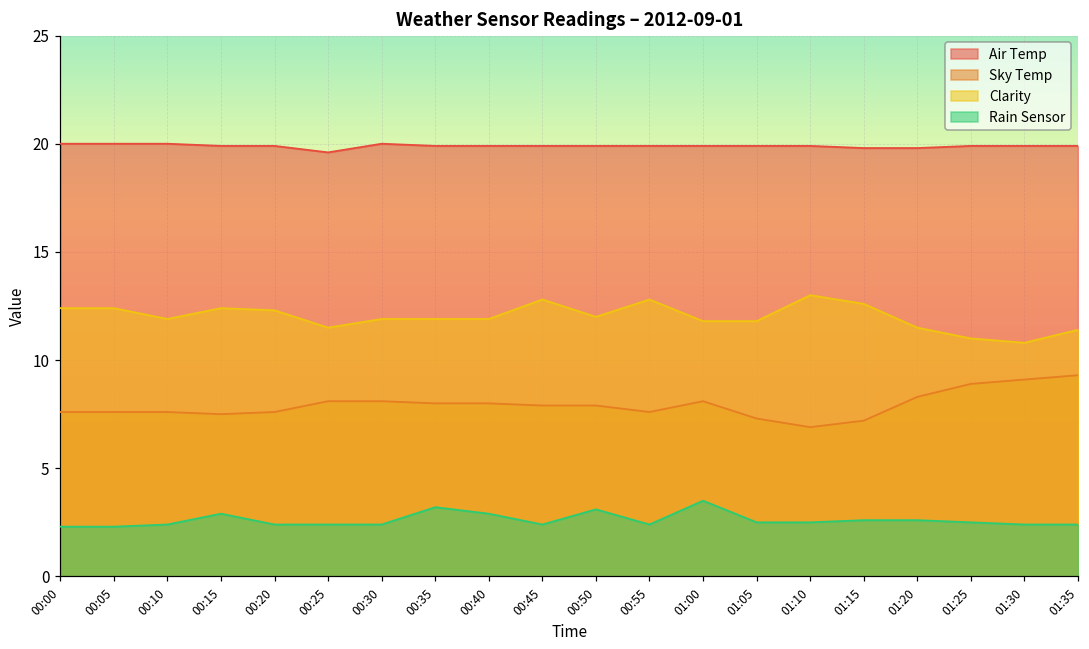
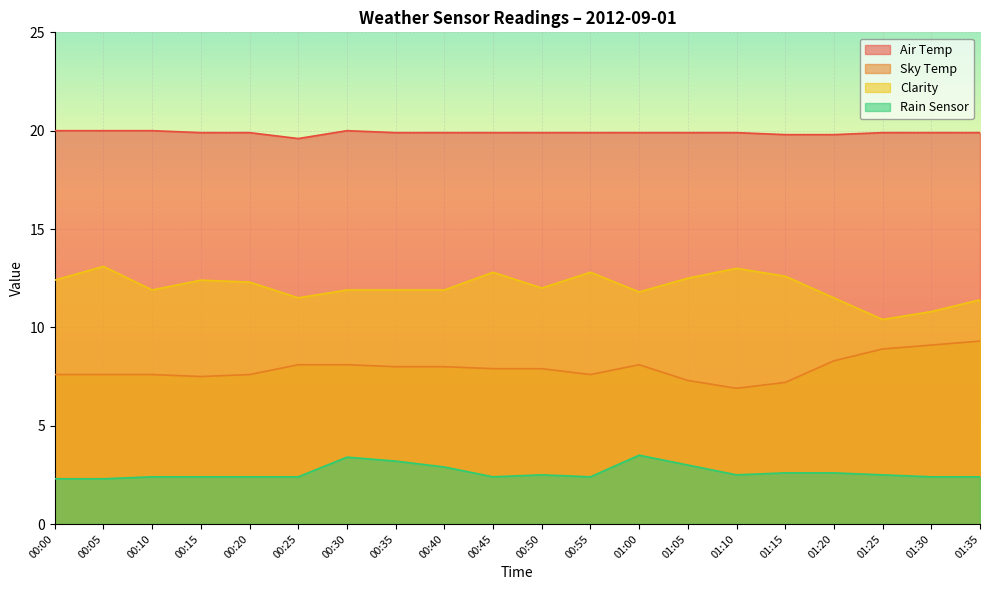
Clarity, 00:05: 12.4 -> 13.1
Rain Sensor, 00:15: 2.9 -> 2.4
Rain Sensor, 00:30: 2.4 -> 3.4
Rain Sensor, 00:50: 3.1 -> 2.5
Clarity, 01:05: 11.8 -> 12.5
Rain Sensor, 01:05: 2.5 -> 3.0
Clarity, 01:25: 11.0 -> 10.4
